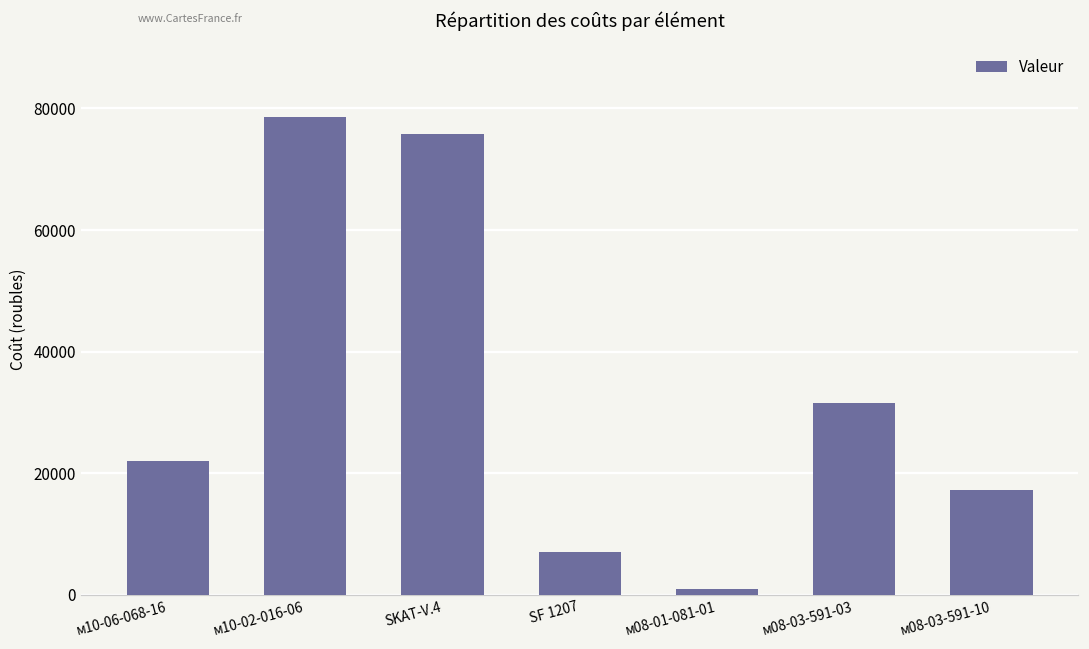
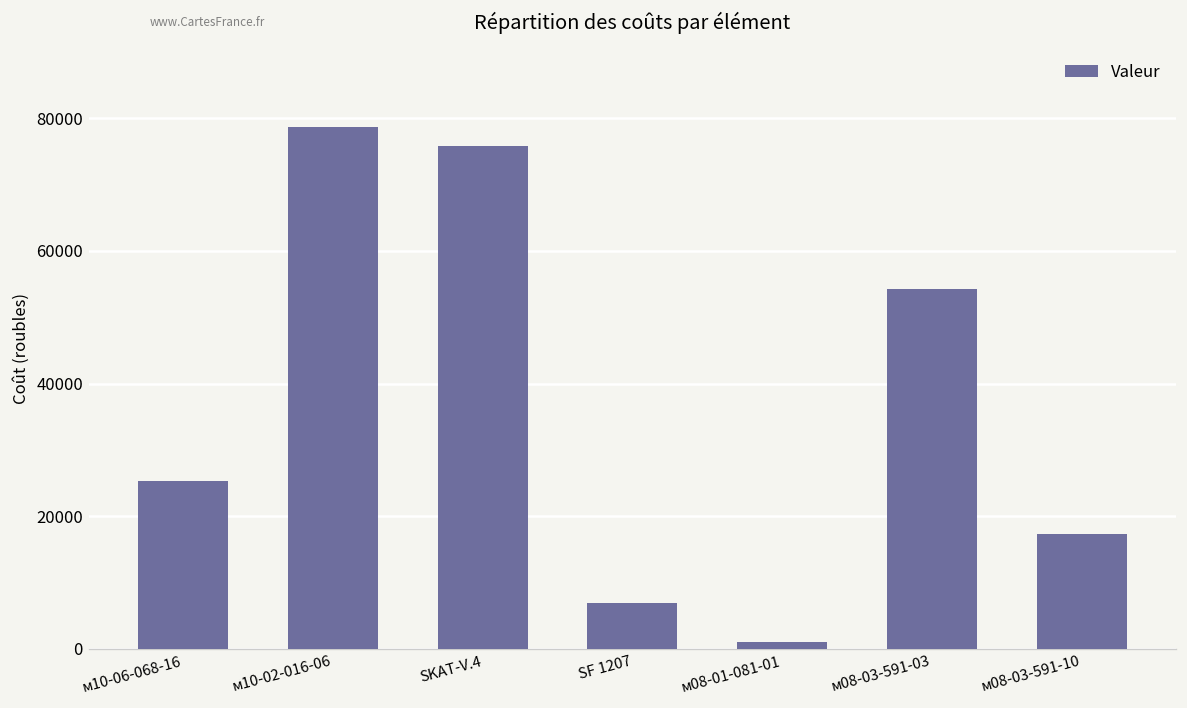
м10-06-068-16: 22000 -> 25000
м08-03-591-03: 32000 -> 54000
